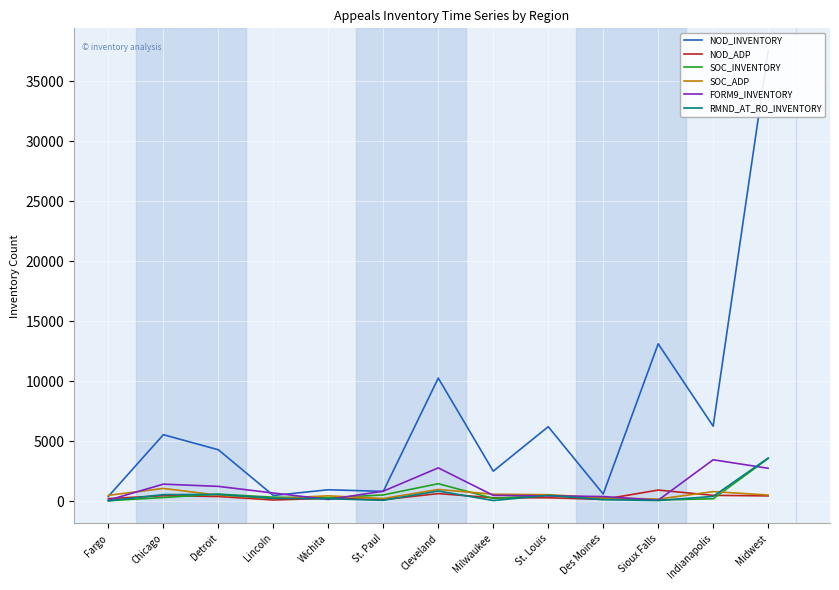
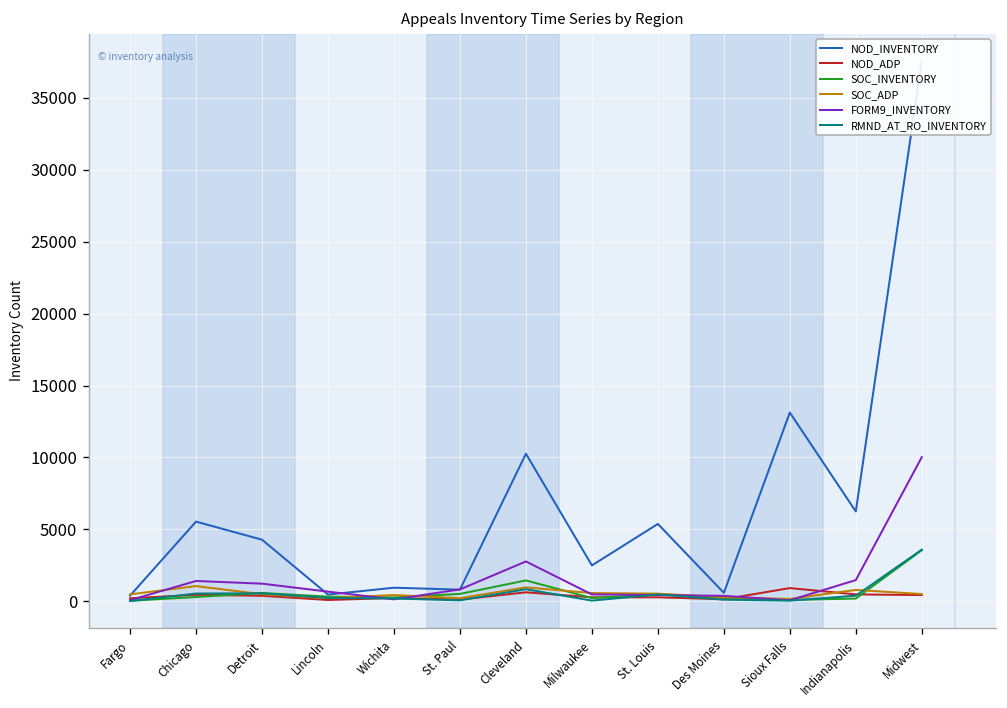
NOD_INVENTORY, St. Louis: 6200 -> 5400
FORM9_INVENTORY, Indianapolis: 3500 -> 1500
FORM9_INVENTORY, Midwest: 2700 -> 10000
